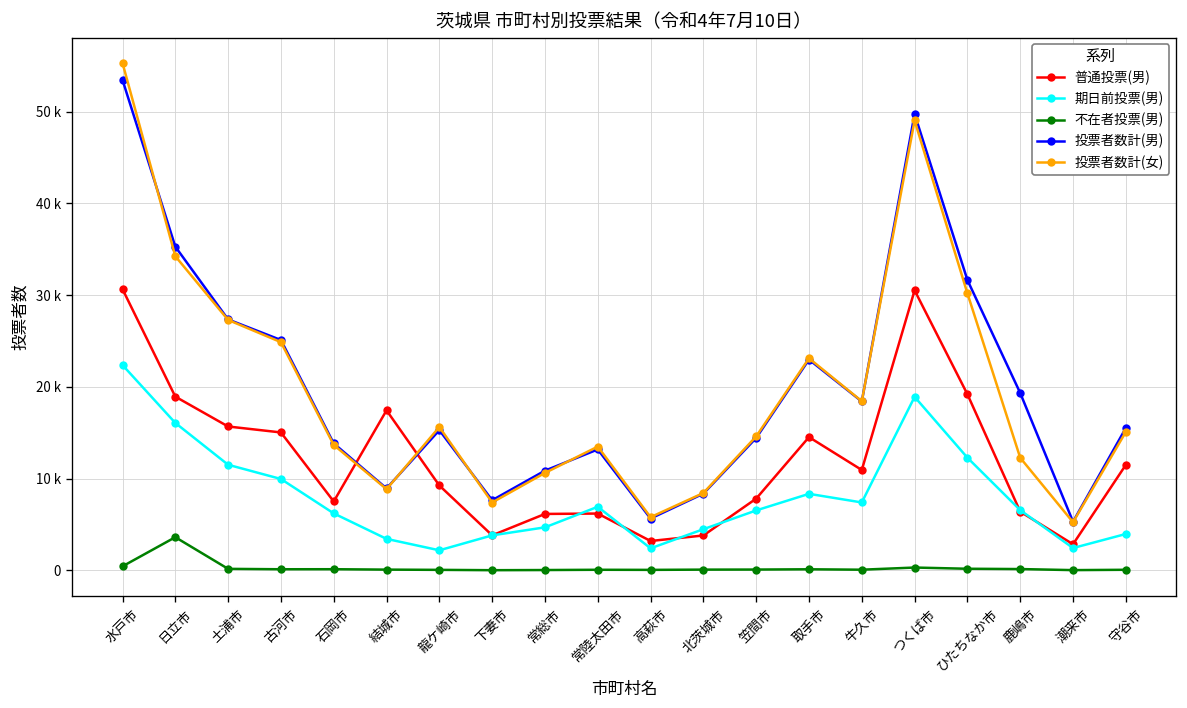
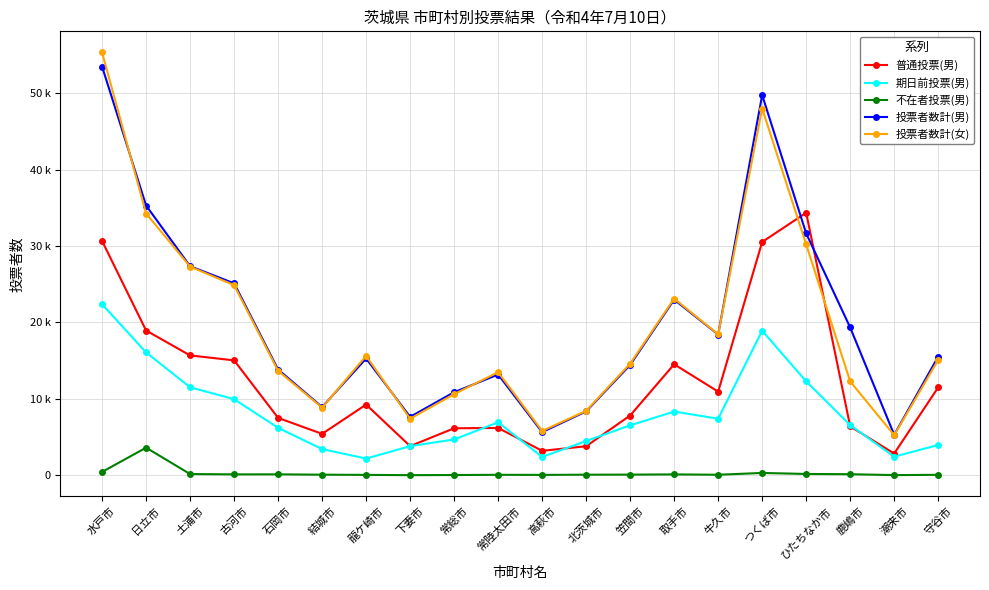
普通投票(男), 結城市: 17000 -> 5000
投票者数計(女), つくば市: 49000 -> 48000
普通投票(男), ひたちなか市: 19000 -> 34000
